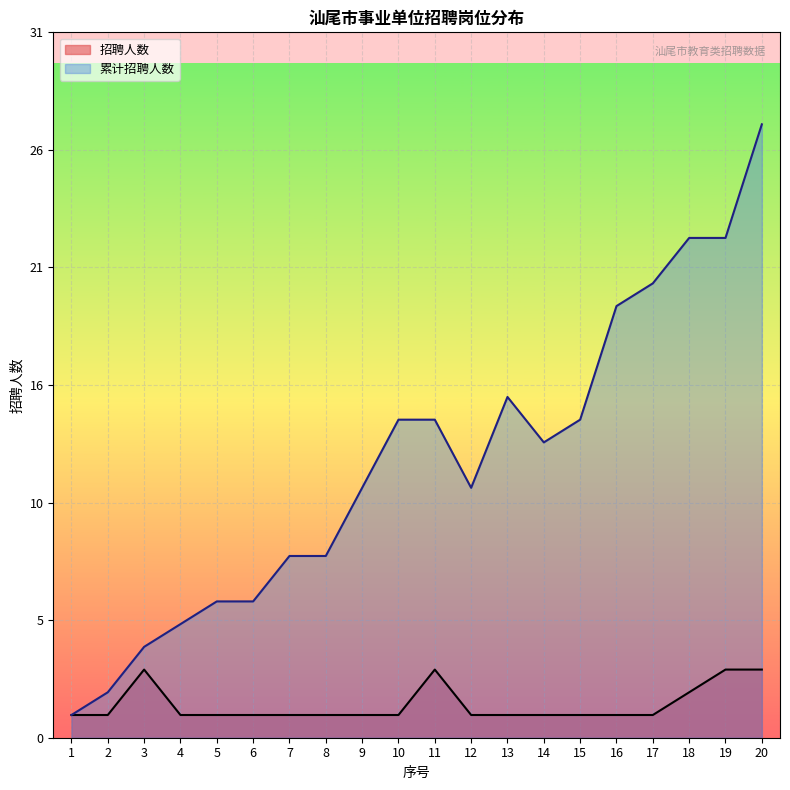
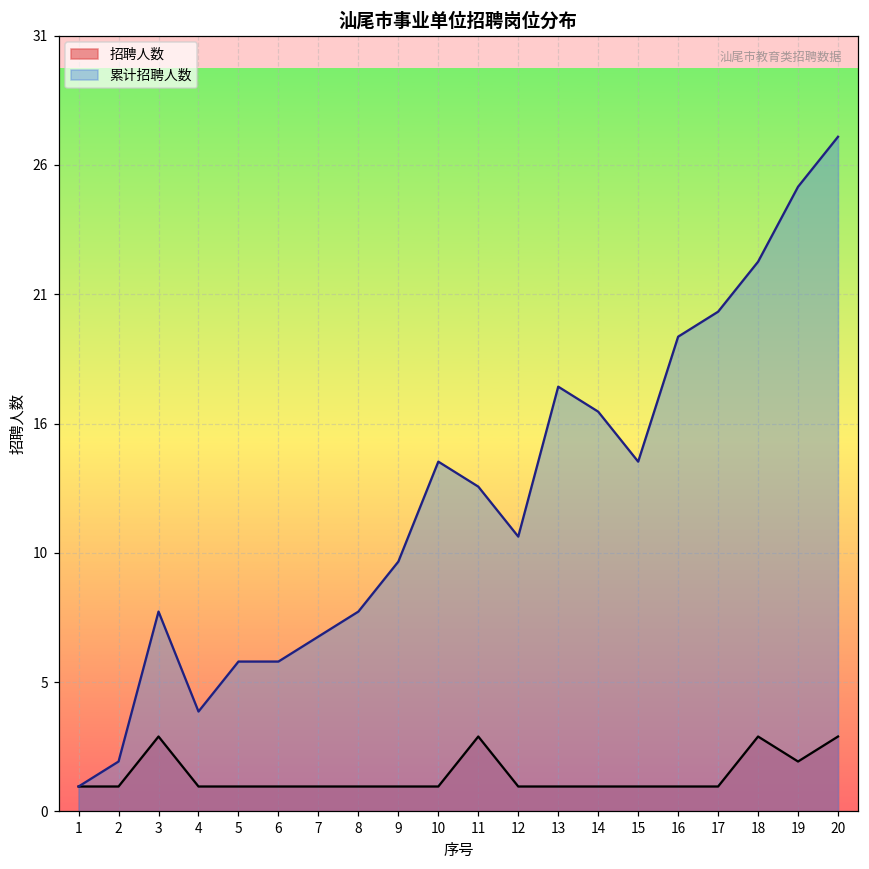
累计招聘人数, 3: 4 -> 8
累计招聘人数, 4: 5 -> 4
累计招聘人数, 7: 8 -> 7
累计招聘人数, 9: 11 -> 10
累计招聘人数, 11: 14 -> 13
累计招聘人数, 13: 15 -> 17
累计招聘人数, 14: 13 -> 16
招聘人数, 18: 2 -> 3
招聘人数, 19: 3 -> 2
累计招聘人数, 19: 22 -> 25
